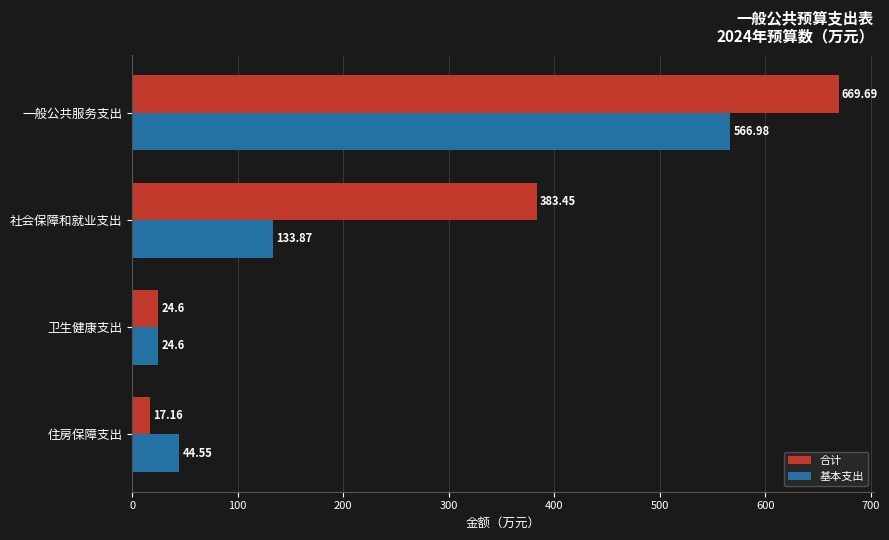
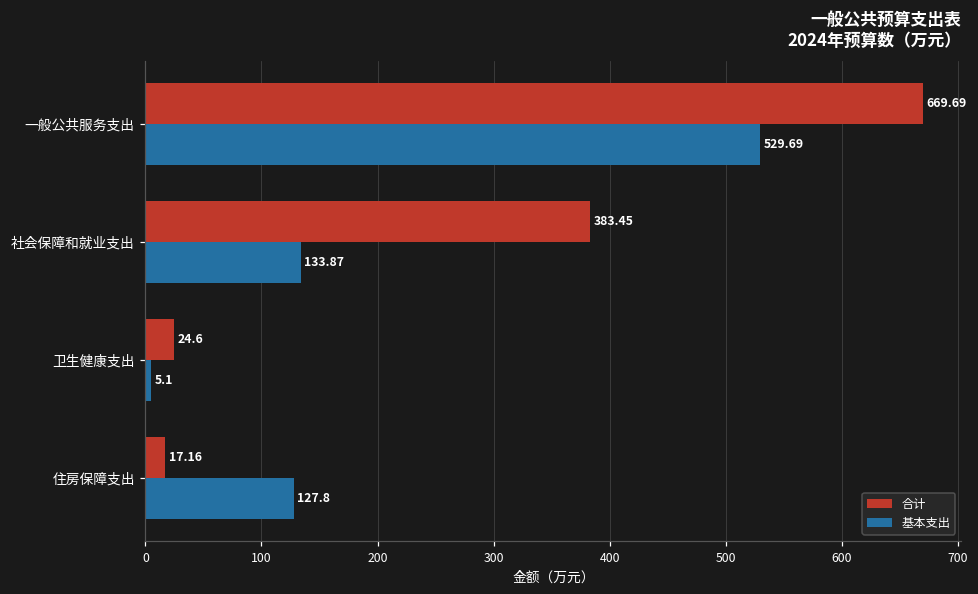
基本支出, 一般公共服务支出: 566.98 -> 529.69
基本支出, 卫生健康支出: 24.6 -> 5.1
基本支出, 住房保障支出: 44.55 -> 127.8
